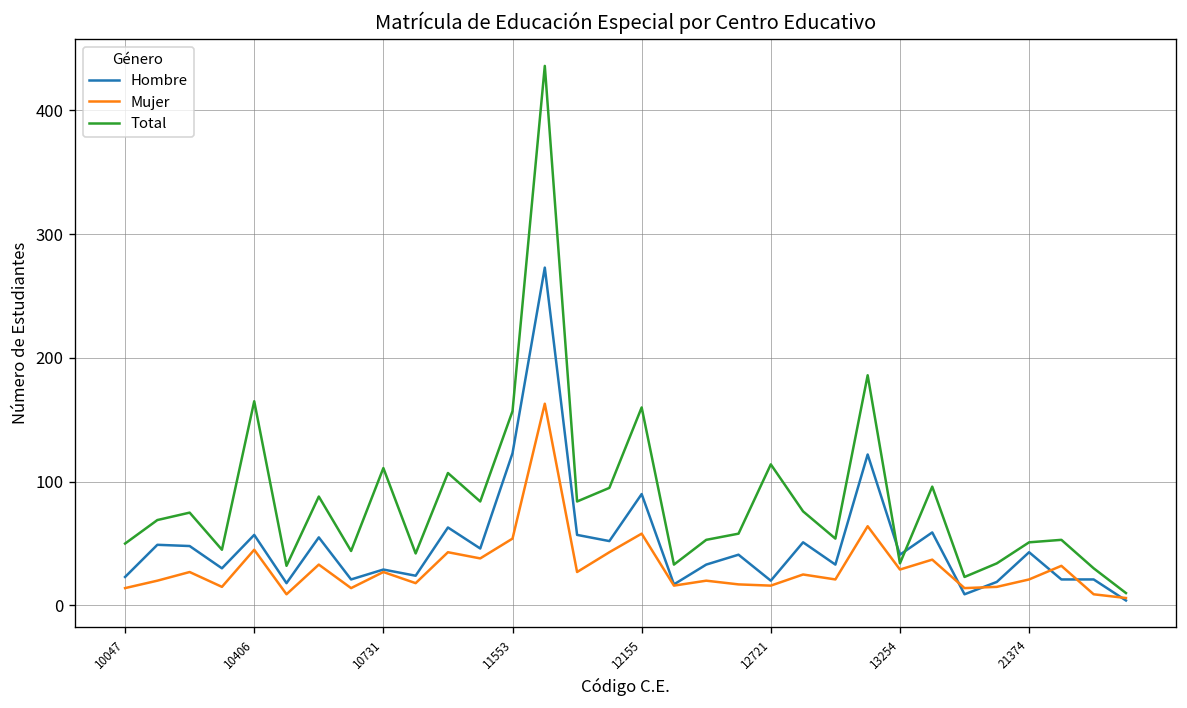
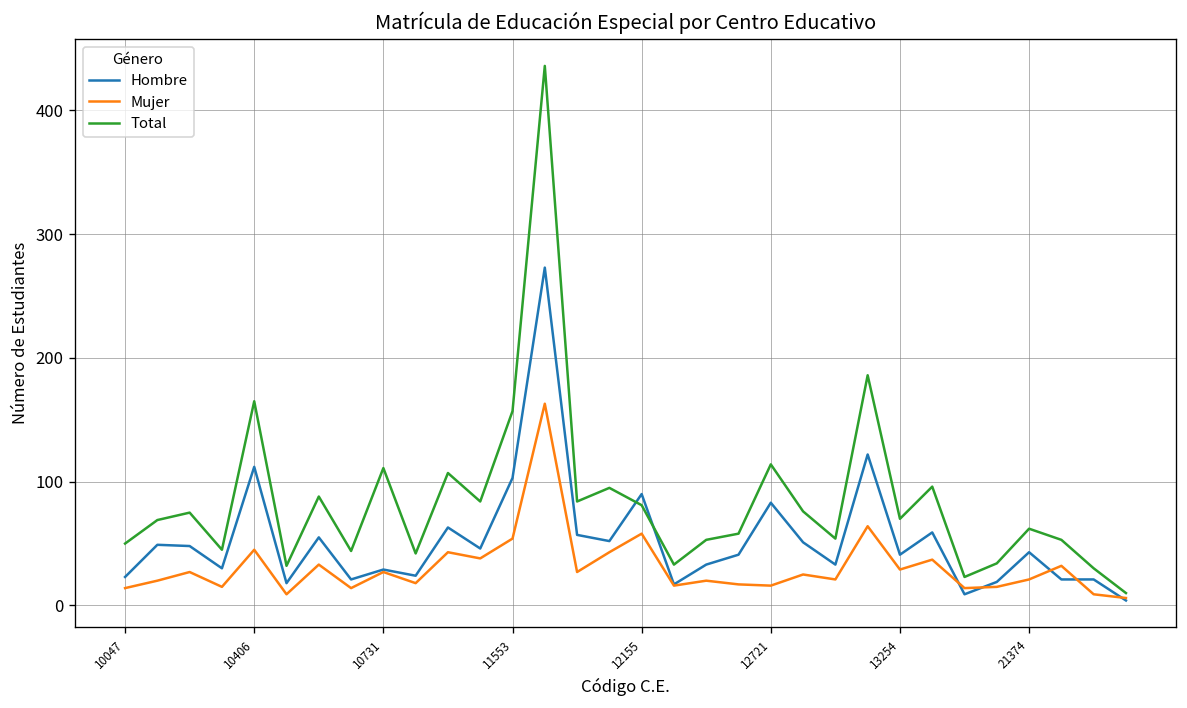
Hombre, 10406: 57 -> 112
Hombre, 11553: 123 -> 103
Total, 12155: 160 -> 81
Hombre, 12721: 20 -> 83
Total, 13254: 34 -> 70
Total, 21374: 51 -> 62
